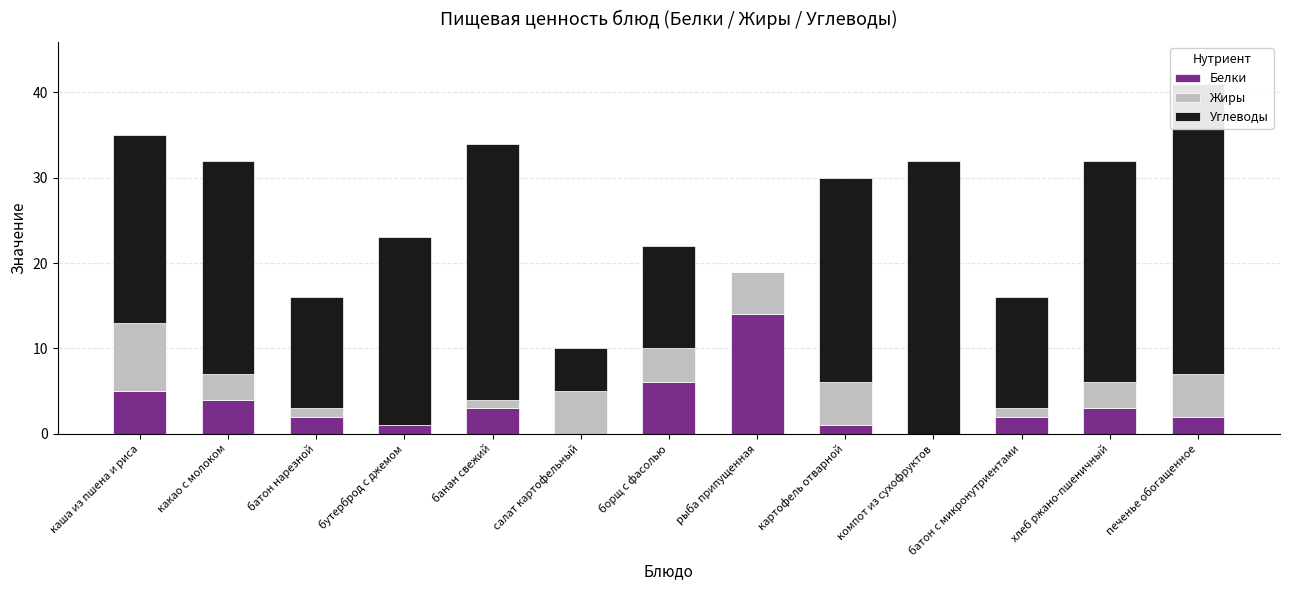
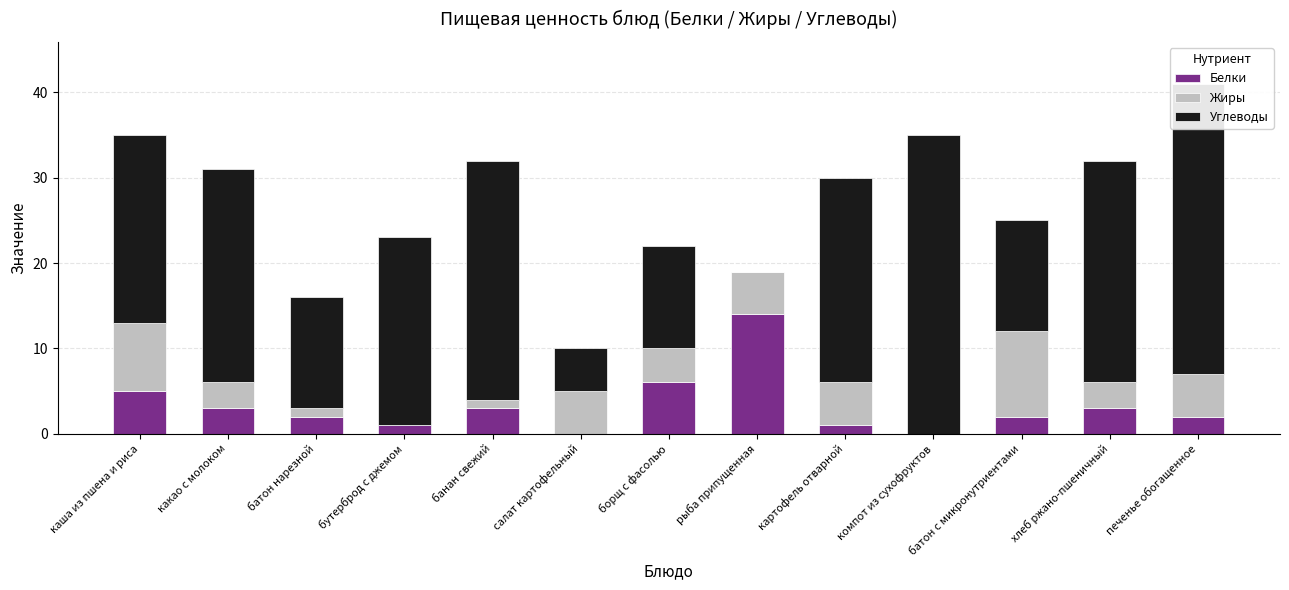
Белки, какао с молоком: 4 -> 3
Углеводы, банан свежий: 30 -> 28
Углеводы, компот из сухофруктов: 32 -> 35
Жиры, батон с микронутриентами: 1 -> 10
